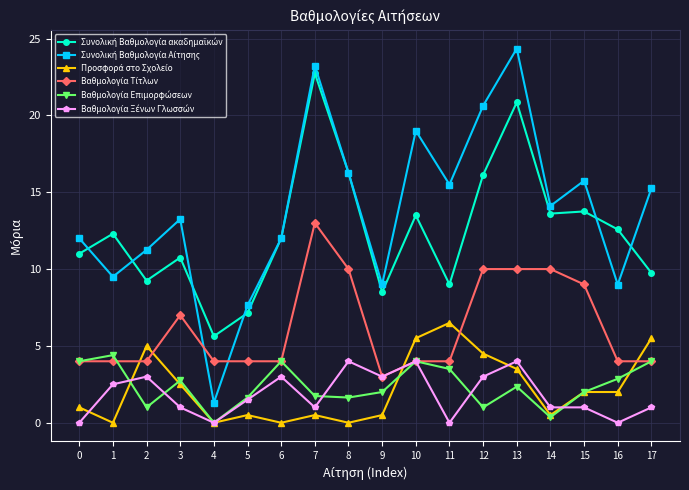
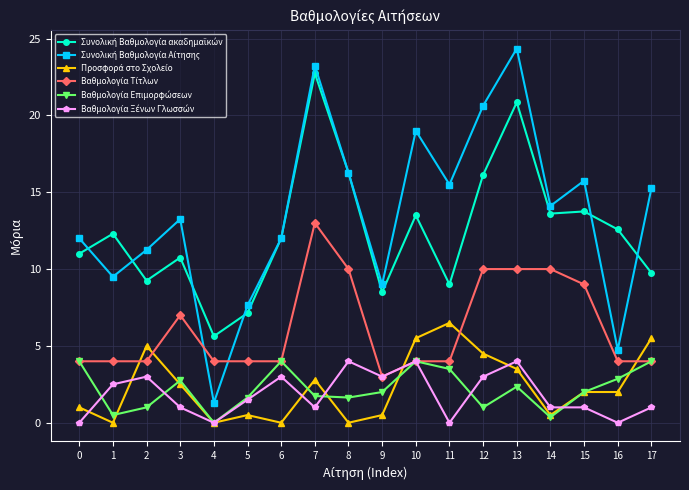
Βαθμολογία Επιμορφώσεων, 1: 4.4 -> 0.5
Προσφορά στο Σχολείο, 7: 0.5 -> 2.8
Συνολική Βαθμολογία Αίτησης, 16: 9.0 -> 4.8
